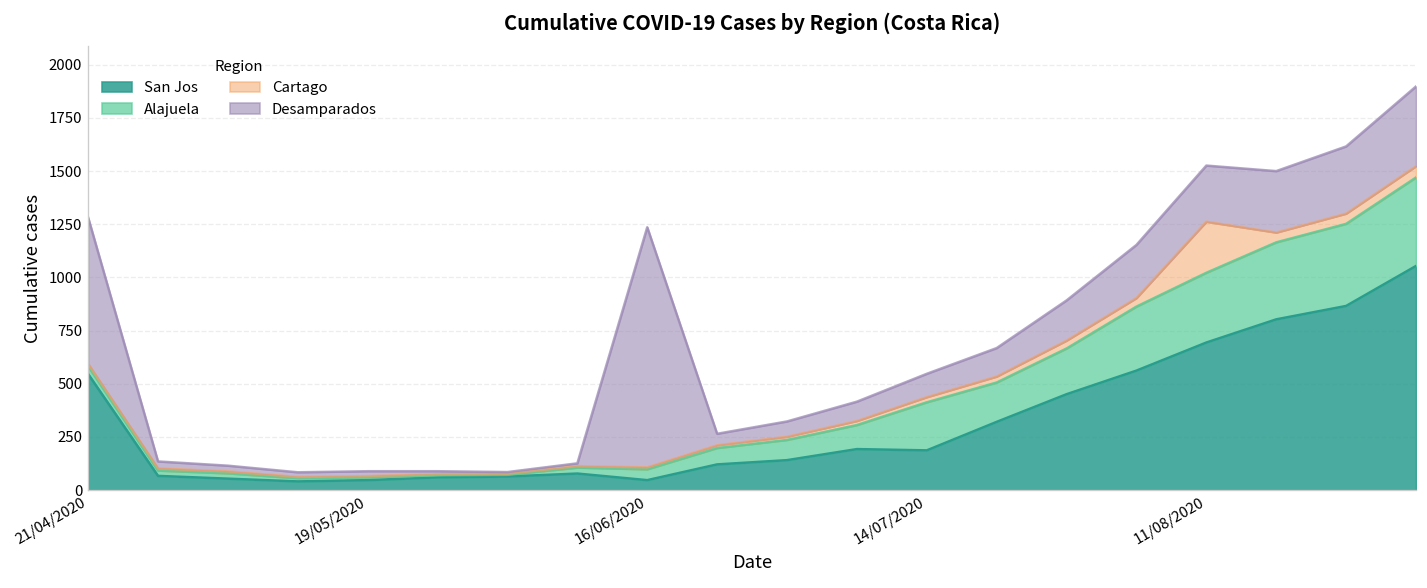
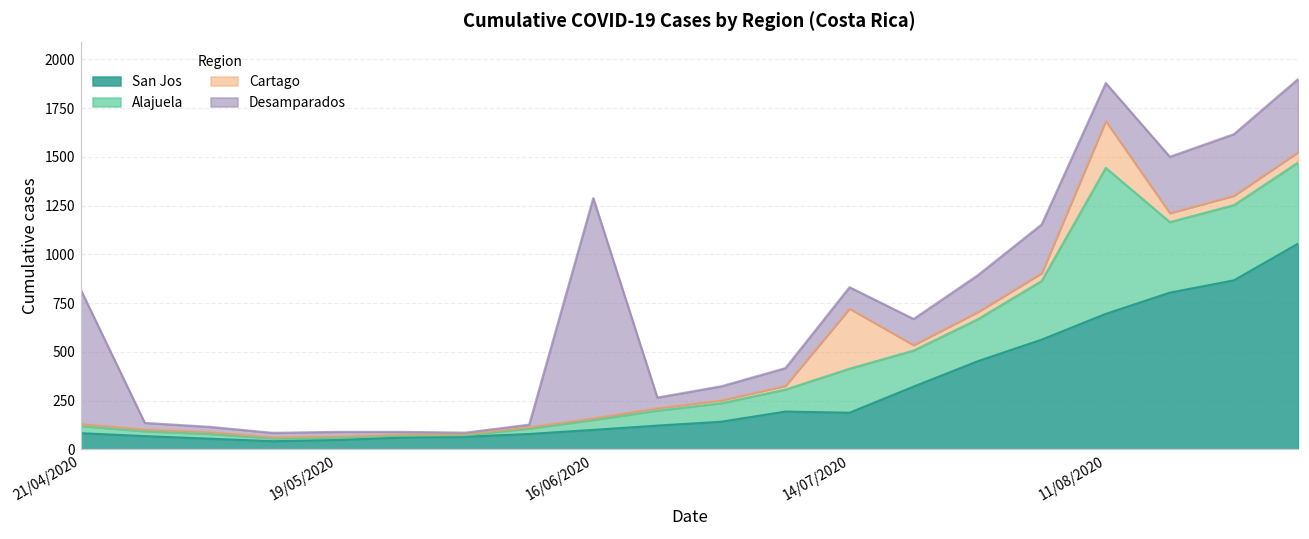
San Jos, 21/04/2020: 550 -> 80
San Jos, 16/06/2020: 50 -> 100
Cartago, 14/07/2020: 20 -> 310
Alajuela, 11/08/2020: 330 -> 750
Desamparados, 11/08/2020: 260 -> 200
